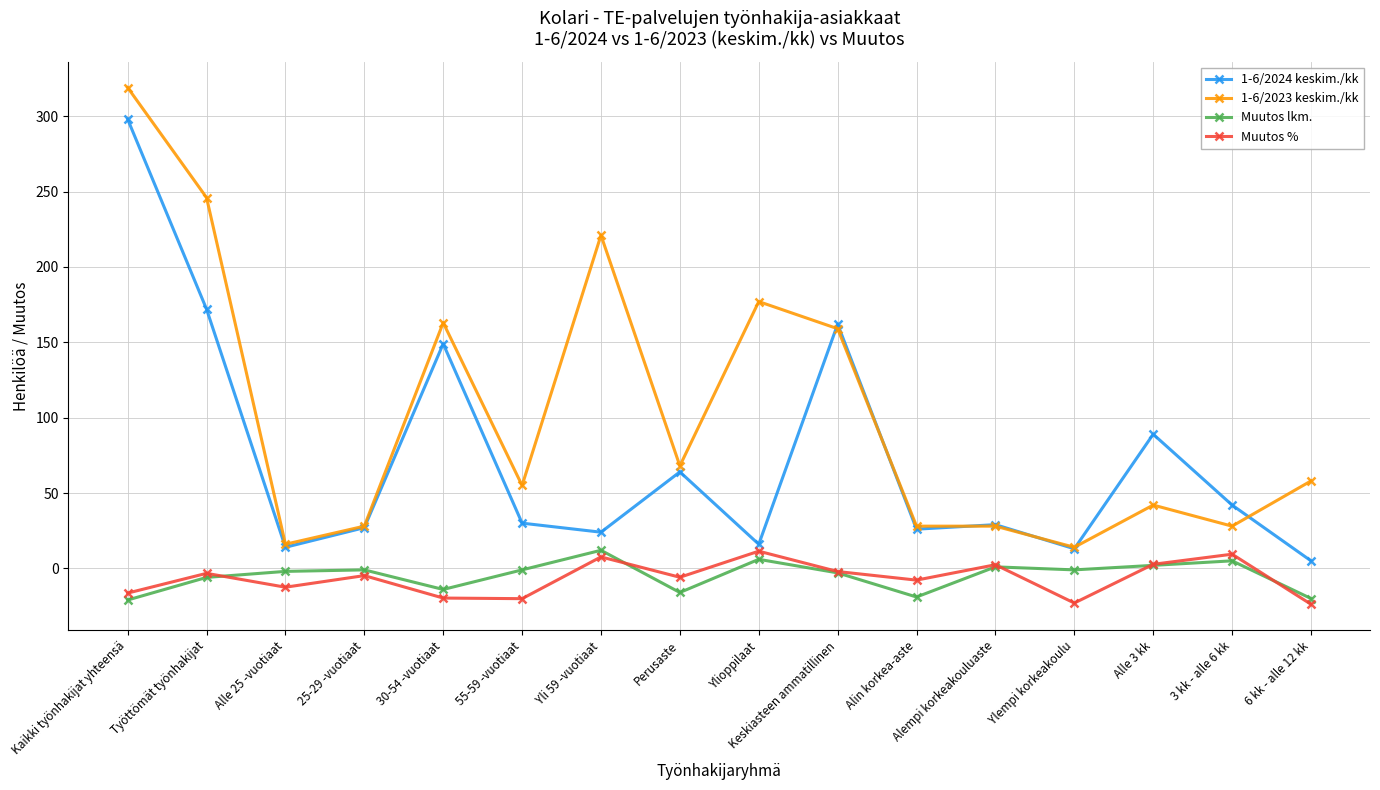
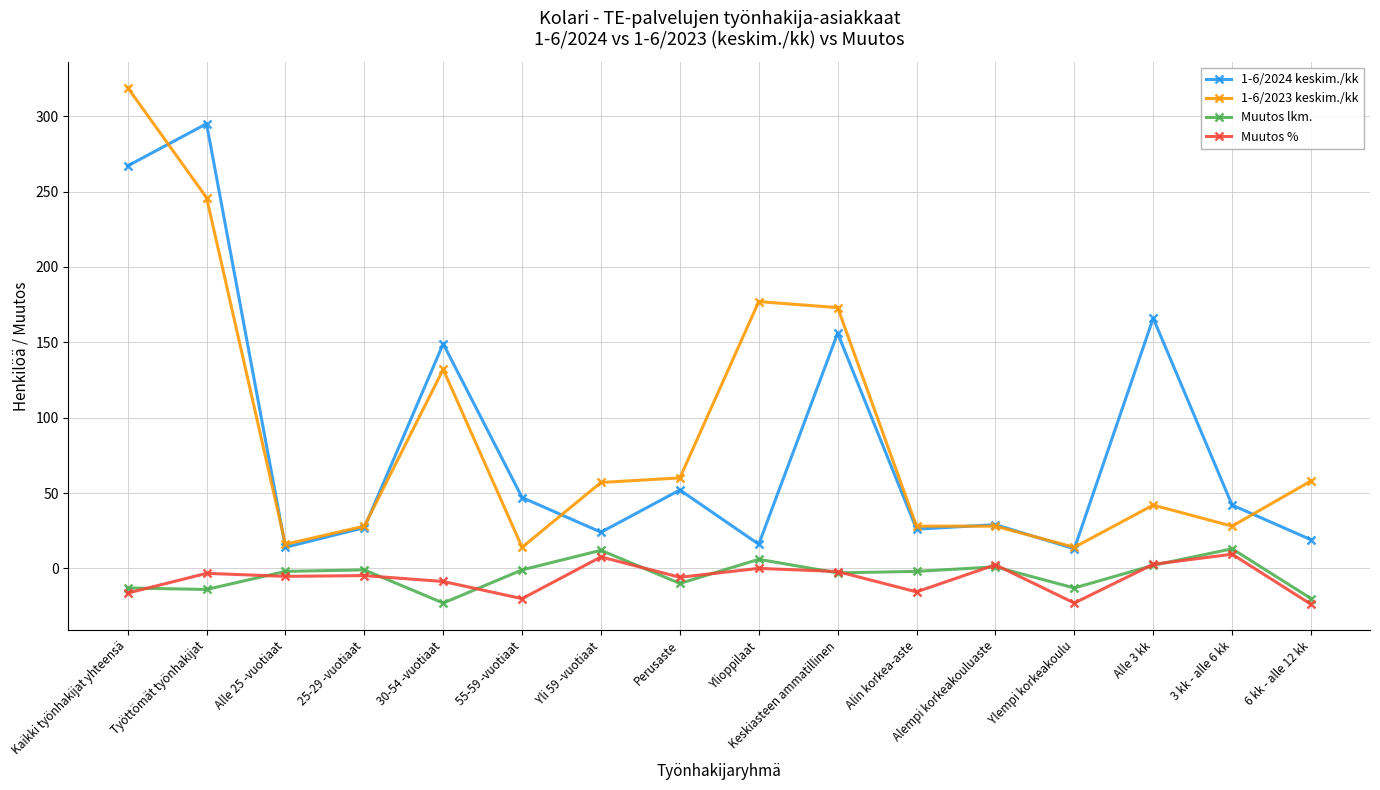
1-6/2024 keskim./kk, Kaikki työnhakijat yhteensä: 298 -> 267
Muutos lkm., Kaikki työnhakijat yhteensä: -21 -> -13
1-6/2024 keskim./kk, Työttömät työnhakijat: 172 -> 295
Muutos lkm., Työttömät työnhakijat: -6 -> -14
Muutos %, Alle 25 -vuotiaat: -13 -> -5
1-6/2023 keskim./kk, 30-54 -vuotiaat: 163 -> 132
Muutos lkm., 30-54 -vuotiaat: -14 -> -23
Muutos %, 30-54 -vuotiaat: -20 -> -9
1-6/2024 keskim./kk, 55-59 -vuotiaat: 30 -> 47
1-6/2023 keskim./kk, 55-59 -vuotiaat: 55 -> 14
1-6/2023 keskim./kk, Yli 59 -vuotiaat: 221 -> 57
1-6/2024 keskim./kk, Perusaste: 64 -> 52
1-6/2023 keskim./kk, Perusaste: 68 -> 60
Muutos lkm., Perusaste: -16 -> -10
Muutos %, Ylioppilaat: 11 -> 0
1-6/2024 keskim./kk, Keskiasteen ammatillinen: 162 -> 156
1-6/2023 keskim./kk, Keskiasteen ammatillinen: 159 -> 173
Muutos lkm., Alin korkea-aste: -19 -> -2
Muutos %, Alin korkea-aste: -8 -> -16
Muutos lkm., Ylempi korkeakoulu: -1 -> -13
1-6/2024 keskim./kk, Alle 3 kk: 89 -> 166
Muutos lkm., 3 kk - alle 6 kk: 5 -> 13
1-6/2024 keskim./kk, 6 kk - alle 12 kk: 5 -> 19
